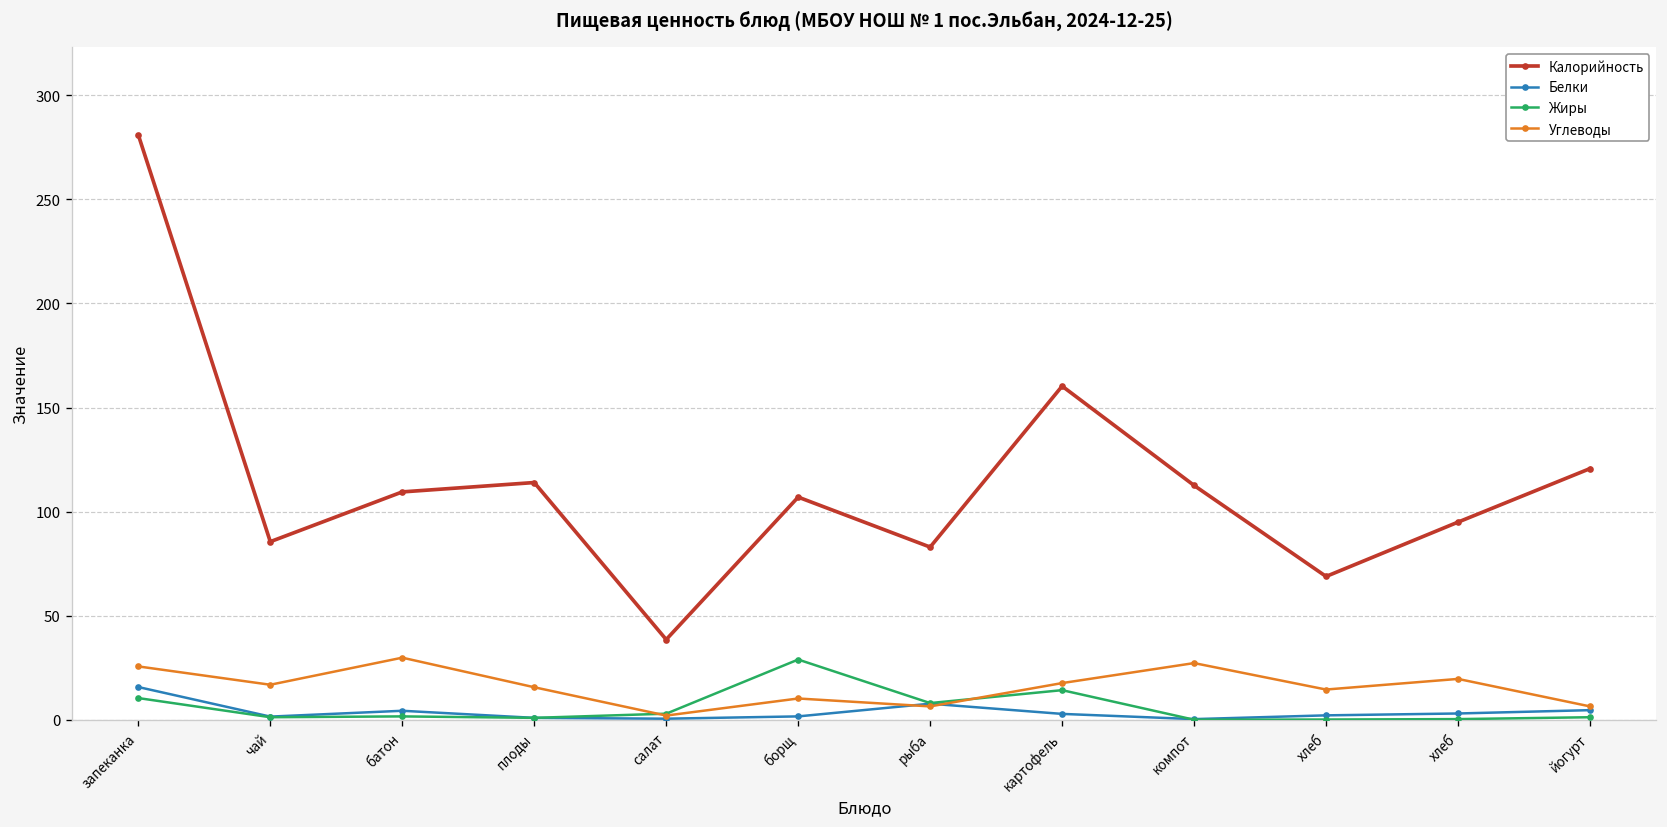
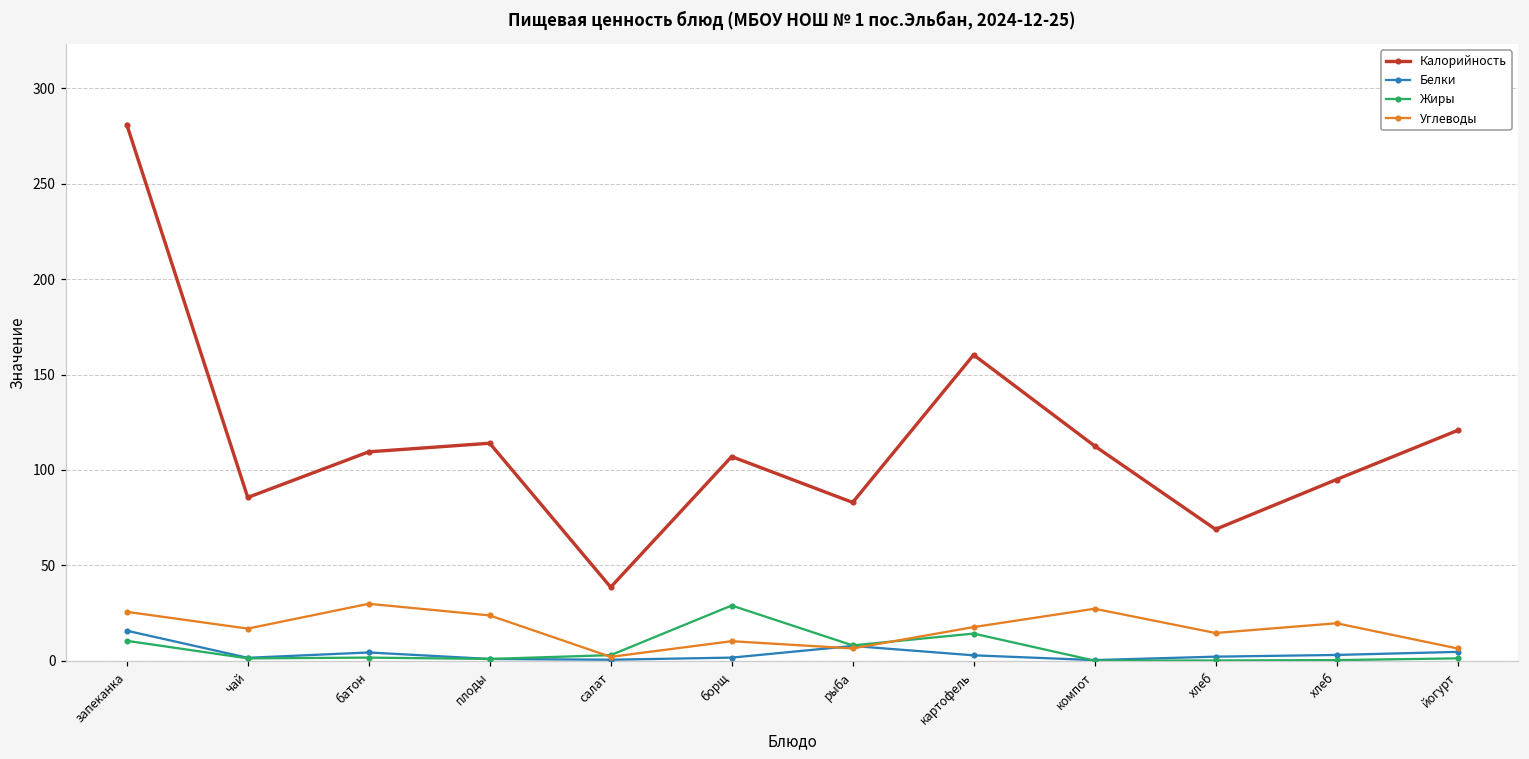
Углеводы, плоды: 16 -> 24
